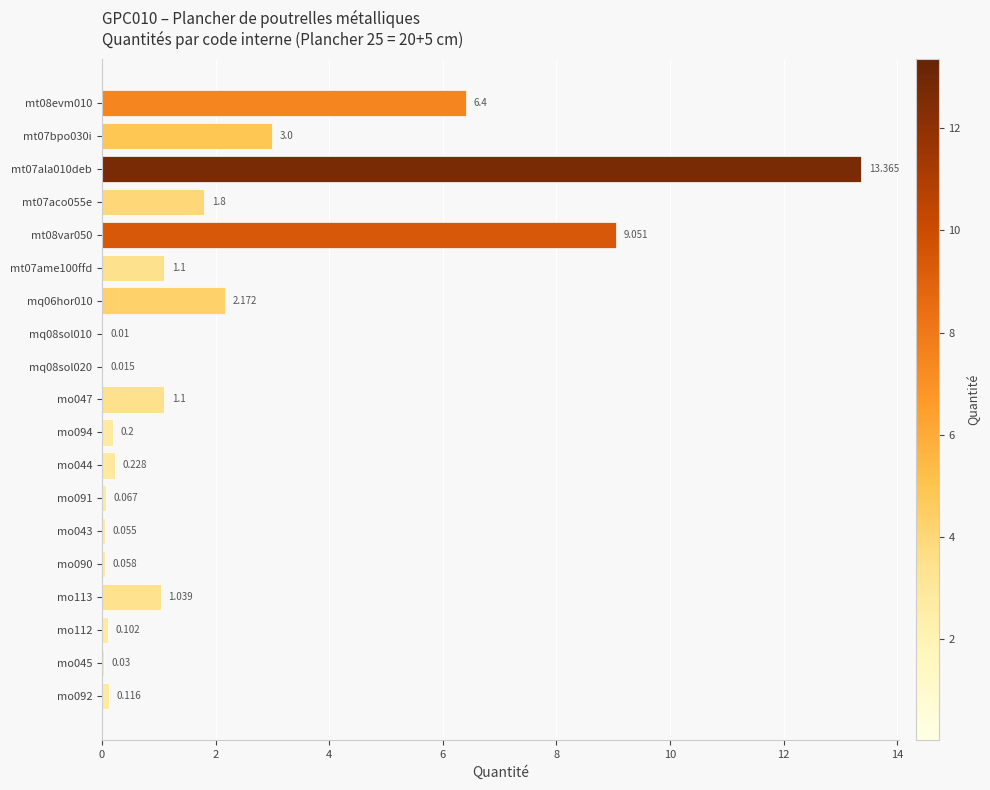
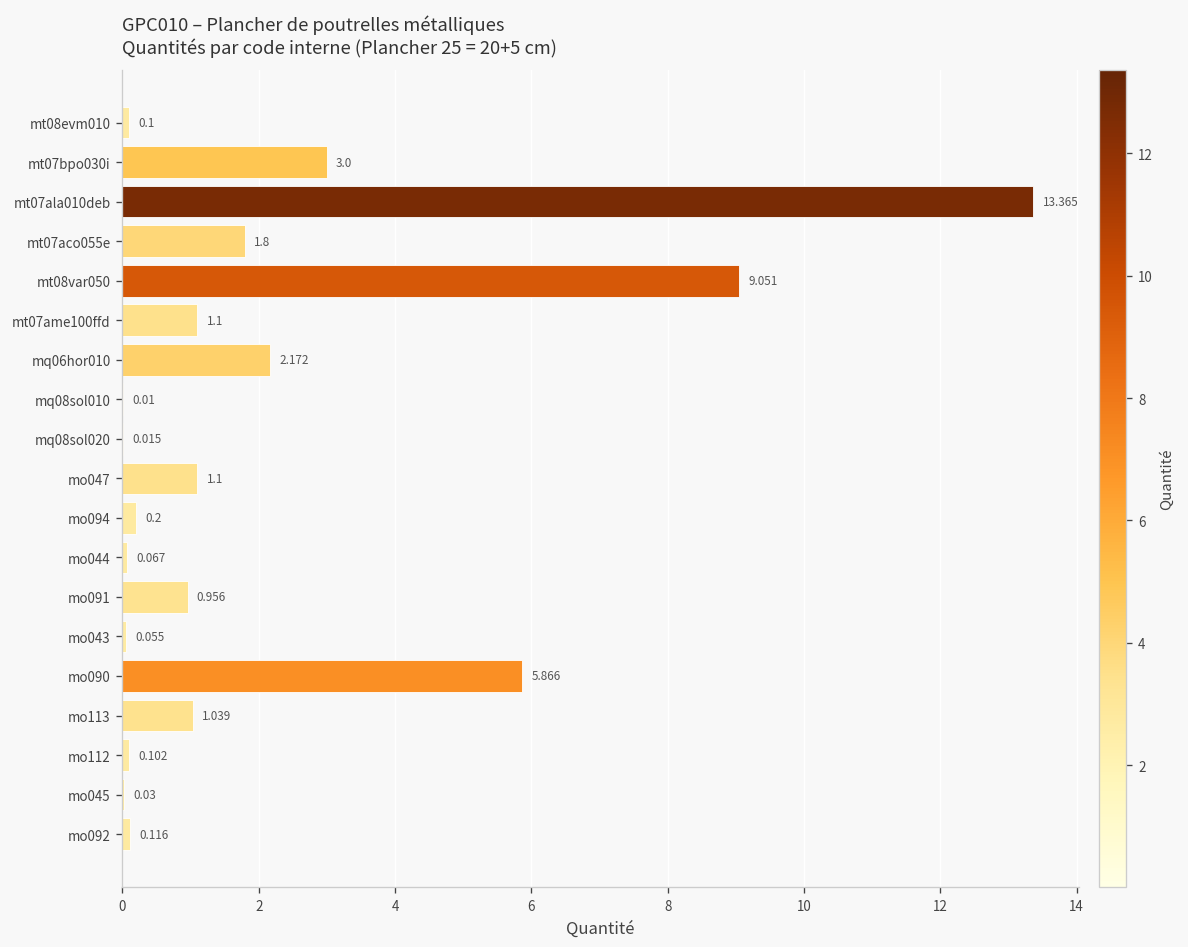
mt08evm010: 6.4 -> 0.1
mo044: 0.228 -> 0.067
mo091: 0.067 -> 0.956
mo090: 0.058 -> 5.866
